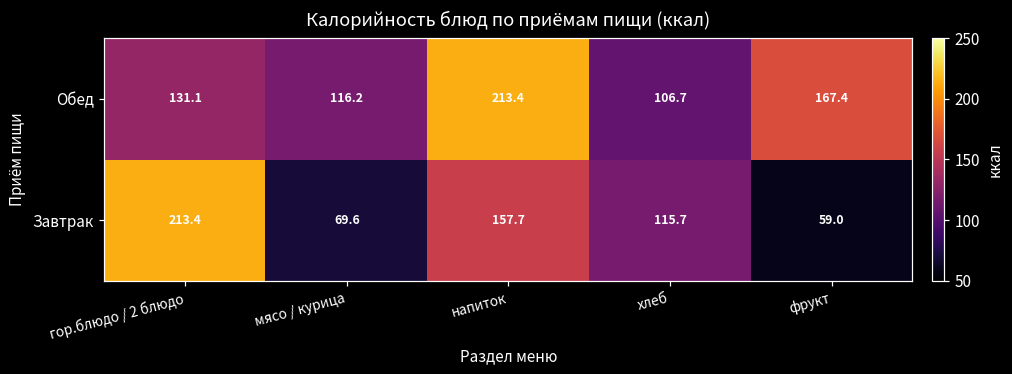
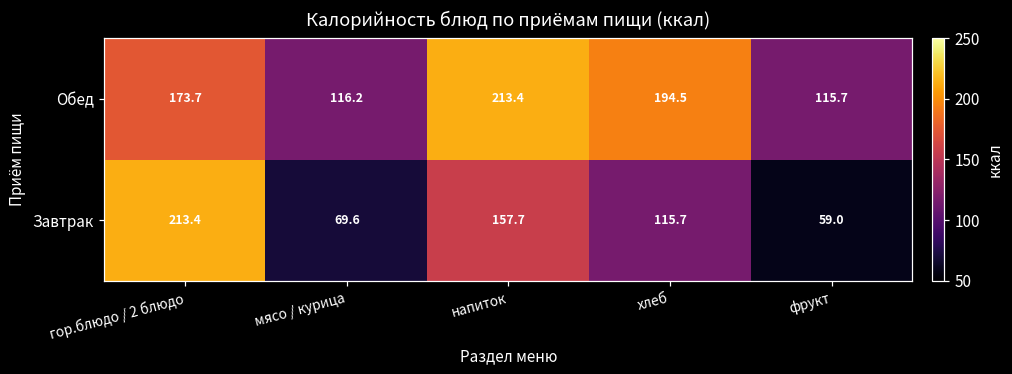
Обед, гор.блюдо / 2 блюдо: 131.1 -> 173.7
Обед, хлеб: 106.7 -> 194.5
Обед, фрукт: 167.4 -> 115.7
